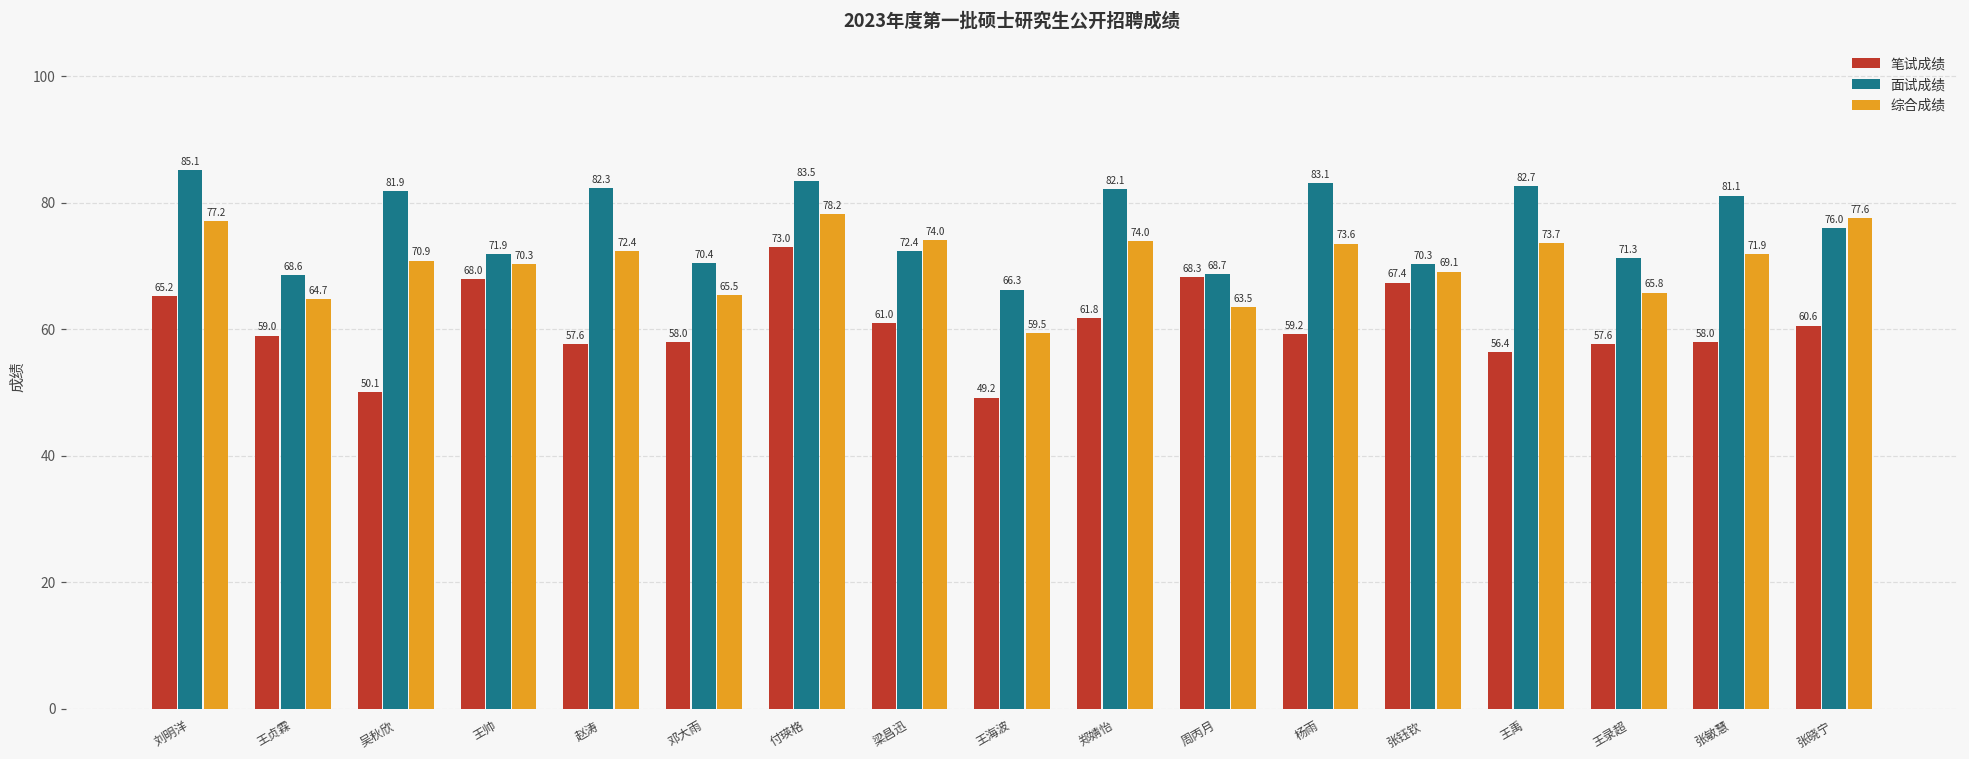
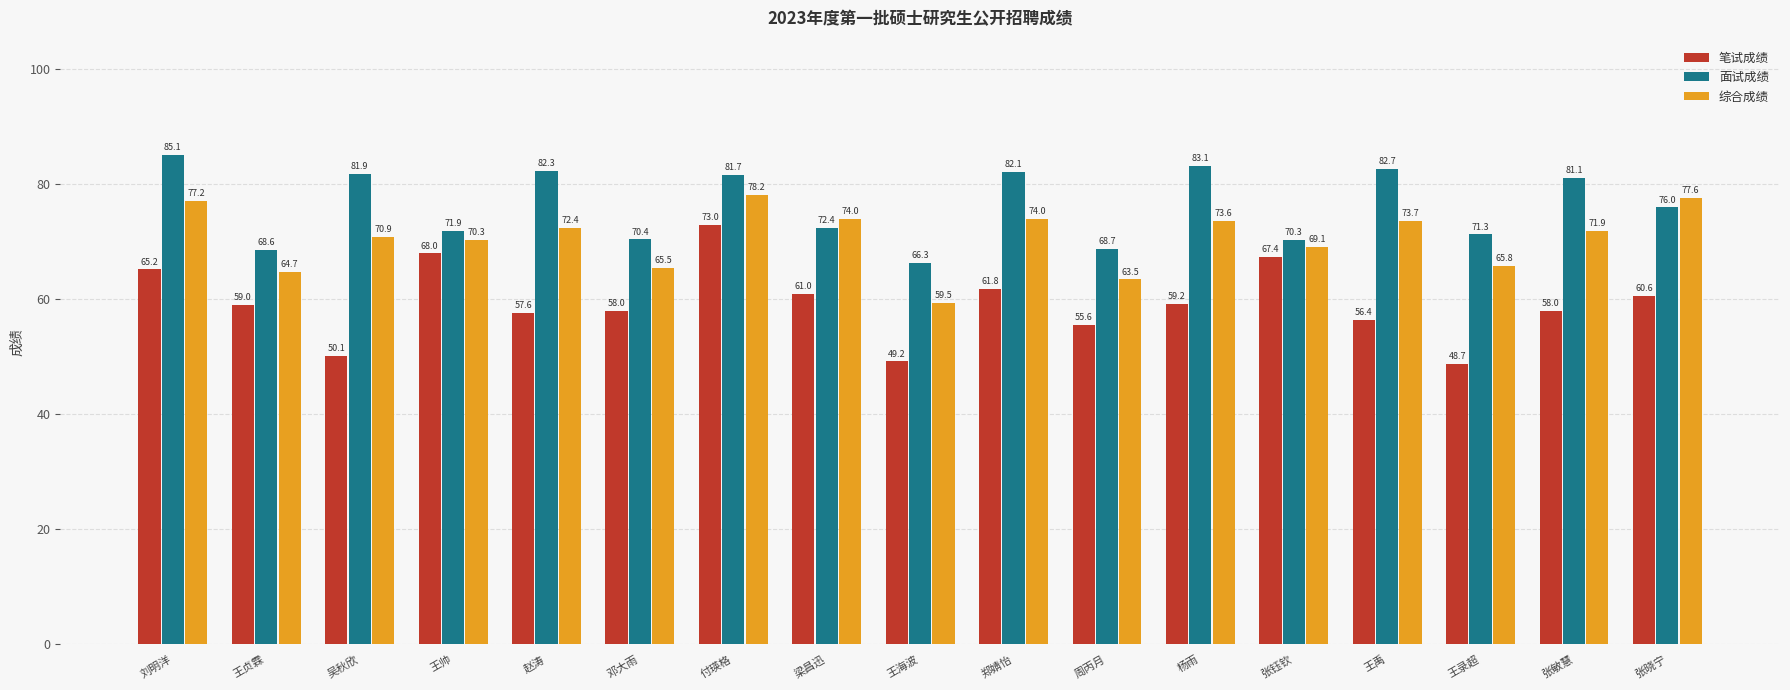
面试成绩, 付瑛格: 83.5 -> 81.7
笔试成绩, 周丙月: 68.3 -> 55.6
笔试成绩, 王录超: 57.6 -> 48.7
